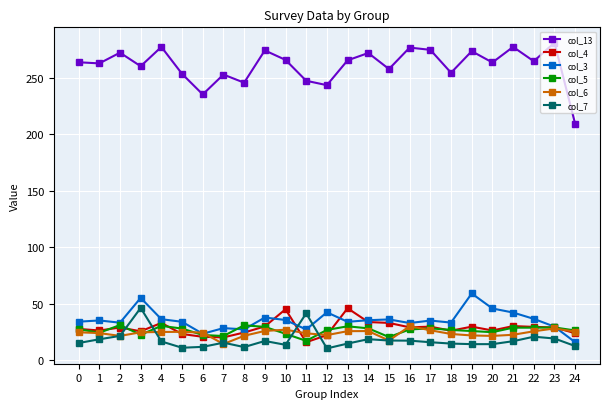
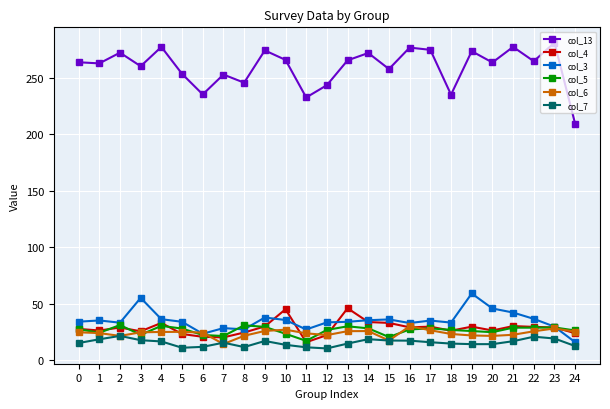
col_7, 3: 46 -> 18
col_13, 11: 247 -> 233
col_7, 11: 41 -> 11
col_3, 12: 42 -> 33
col_13, 18: 255 -> 235
